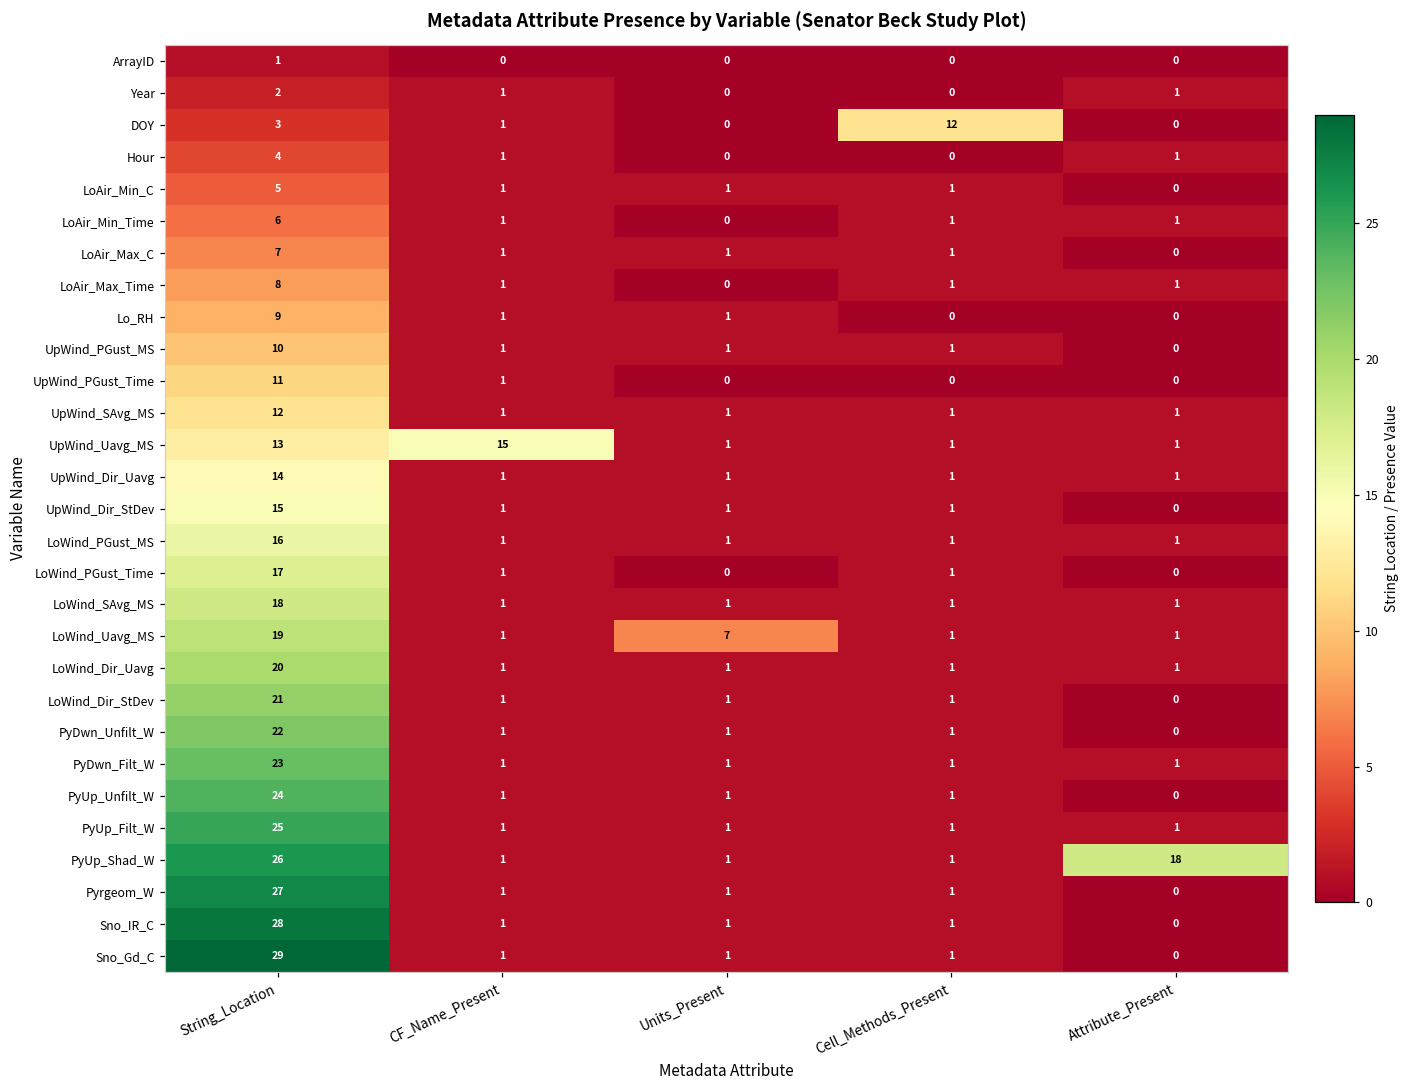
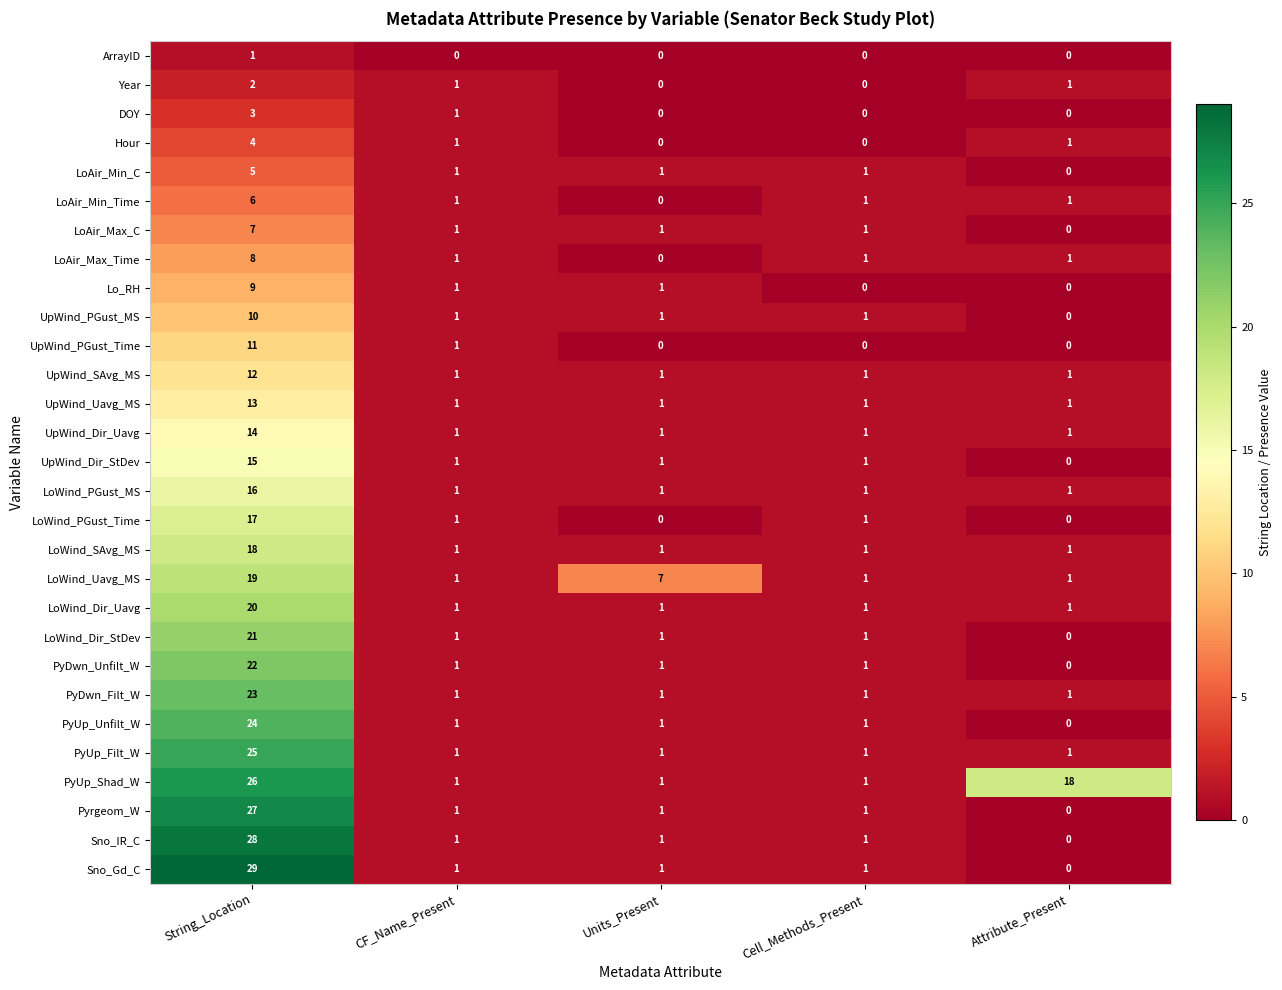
DOY, Cell_Methods_Present: 12 -> 0
UpWind_Uavg_MS, CF_Name_Present: 15 -> 1
